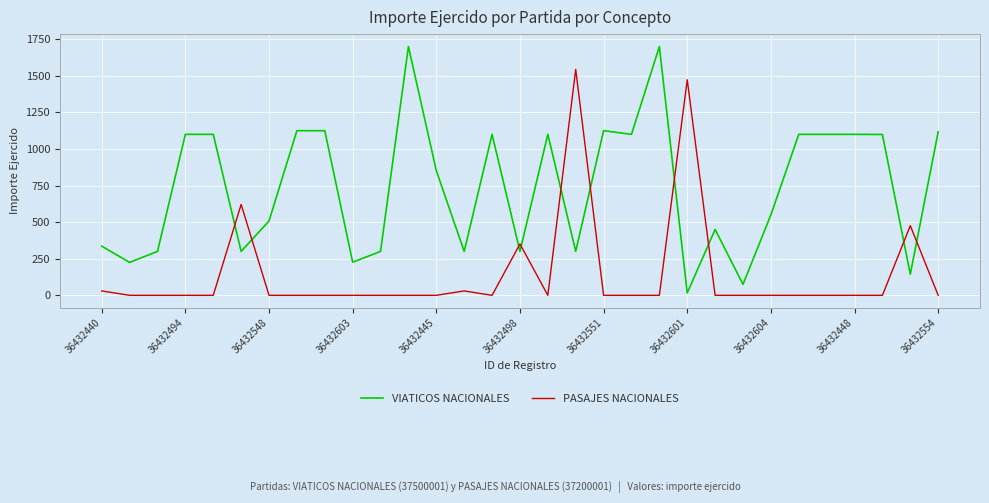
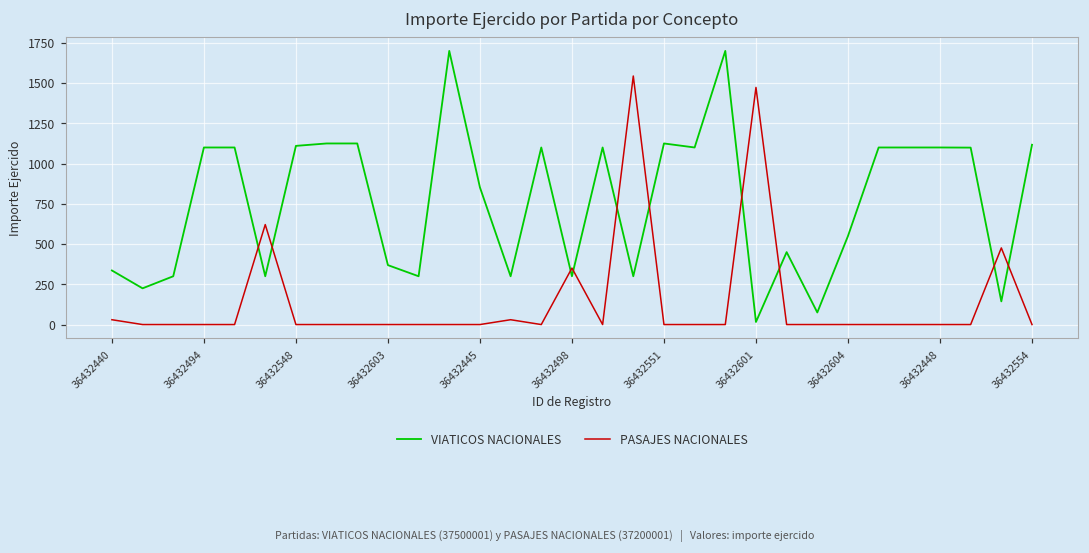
VIATICOS NACIONALES, 36432548: 510 -> 1110
VIATICOS NACIONALES, 36432603: 230 -> 370
